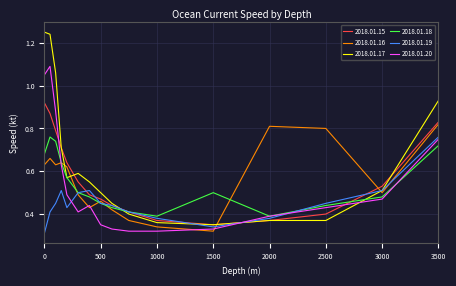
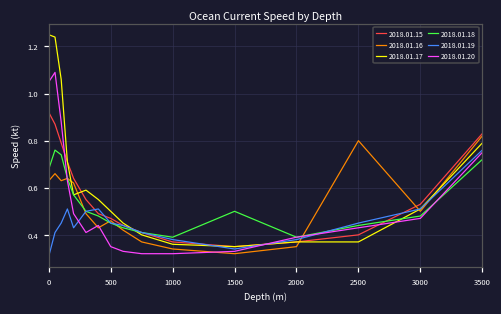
2018.01.16, 2000: 0.81 -> 0.35
2018.01.17, 3500: 0.93 -> 0.79
